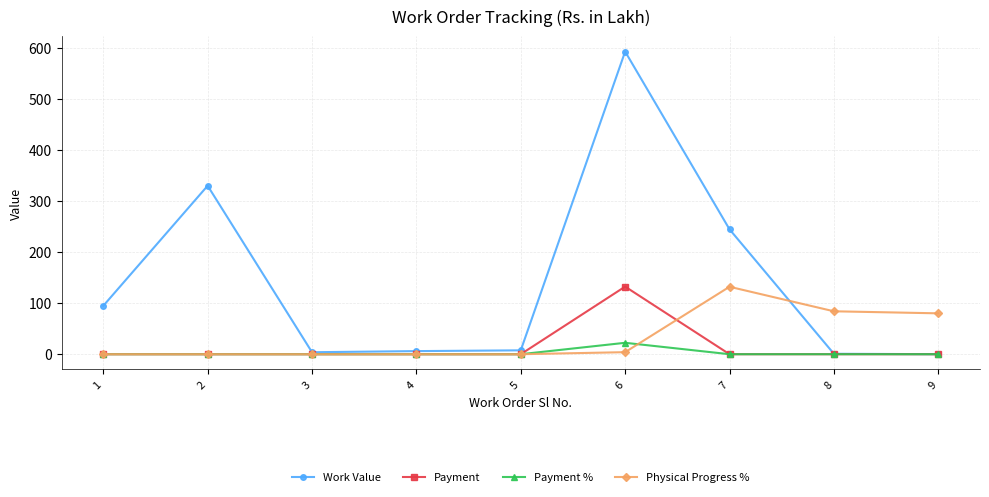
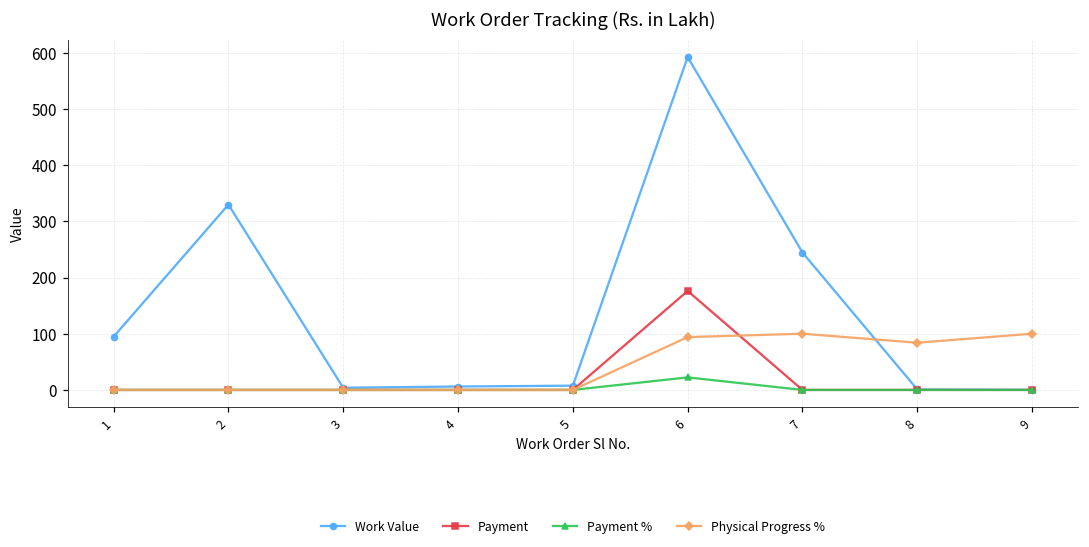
Payment, 6: 130 -> 180
Physical Progress %, 6: 0 -> 90
Physical Progress %, 7: 130 -> 100
Physical Progress %, 9: 80 -> 100
